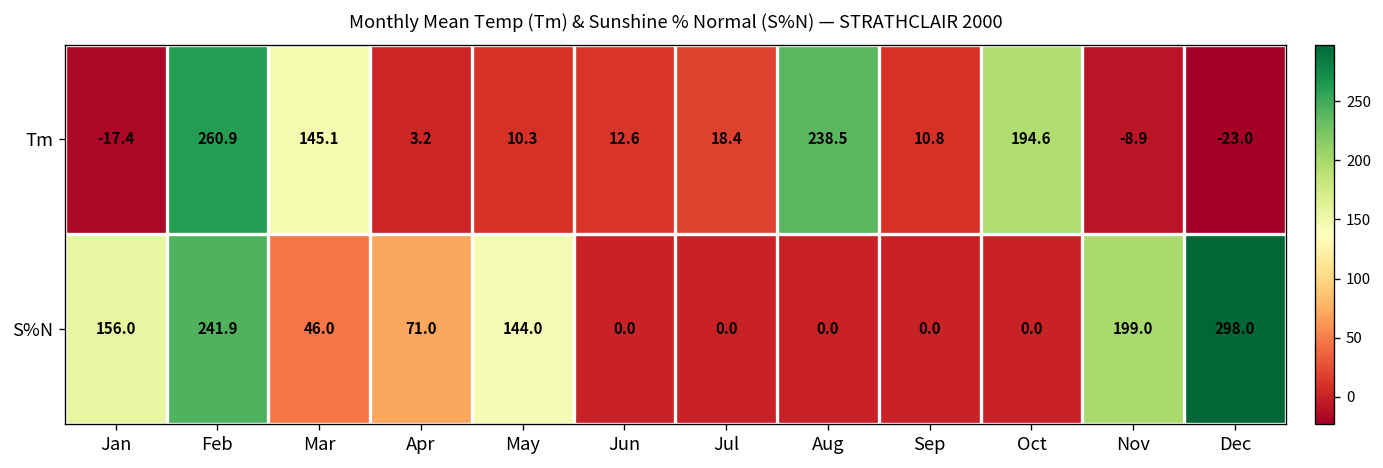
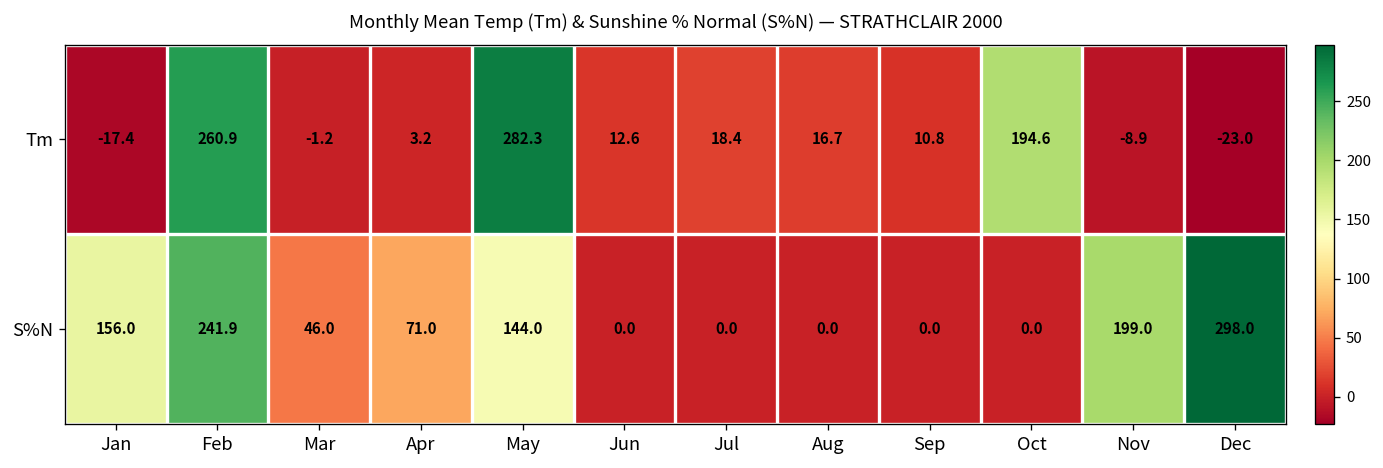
Tm, Mar: 145.1 -> -1.2
Tm, May: 10.3 -> 282.3
Tm, Aug: 238.5 -> 16.7
